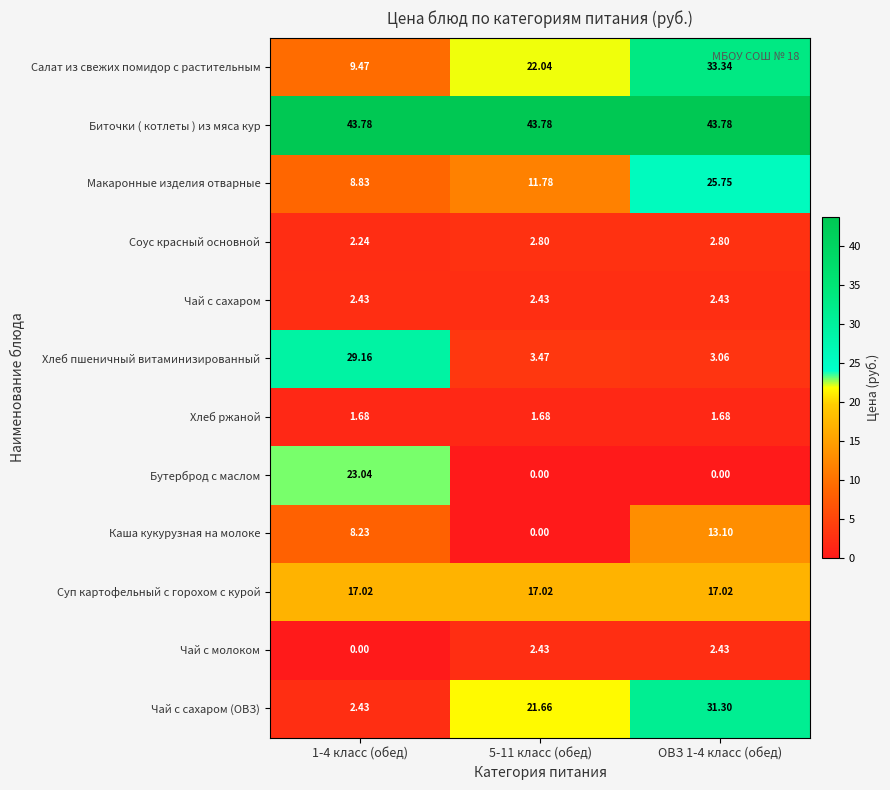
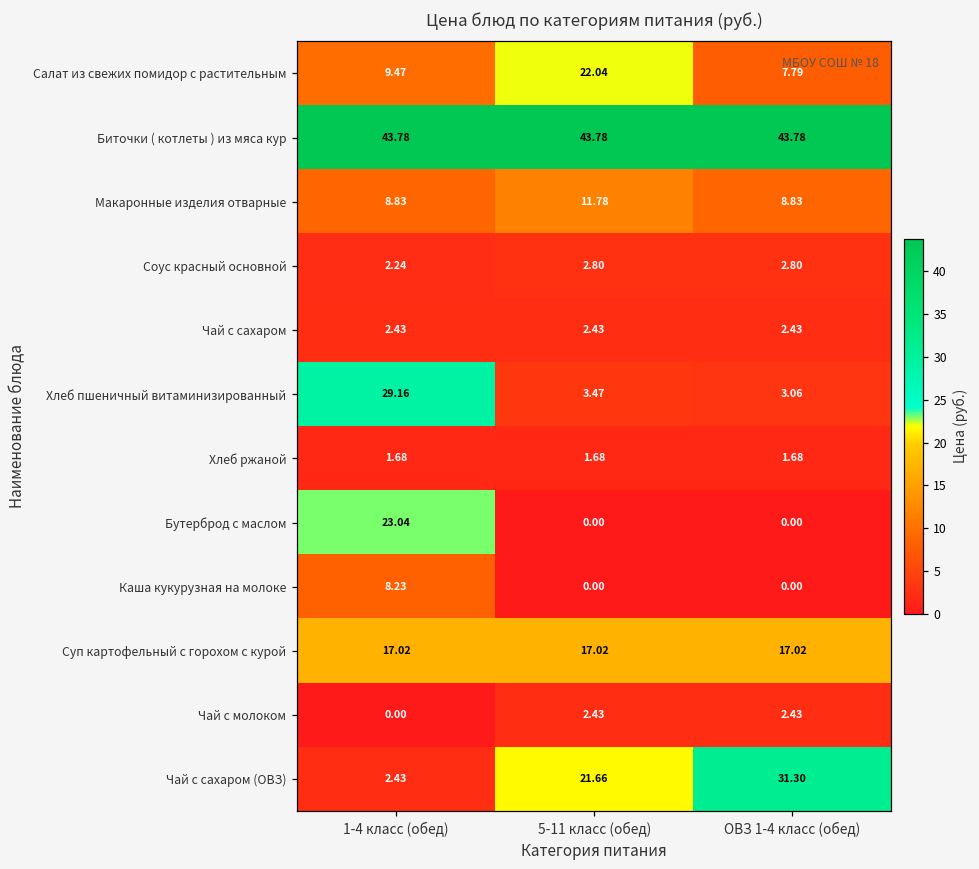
Салат из свежих помидор с растительным, ОВЗ 1-4 класс (обед): 33.34 -> 7.79
Макаронные изделия отварные, ОВЗ 1-4 класс (обед): 25.75 -> 8.83
Каша кукурузная на молоке, ОВЗ 1-4 класс (обед): 13.10 -> 0.00
